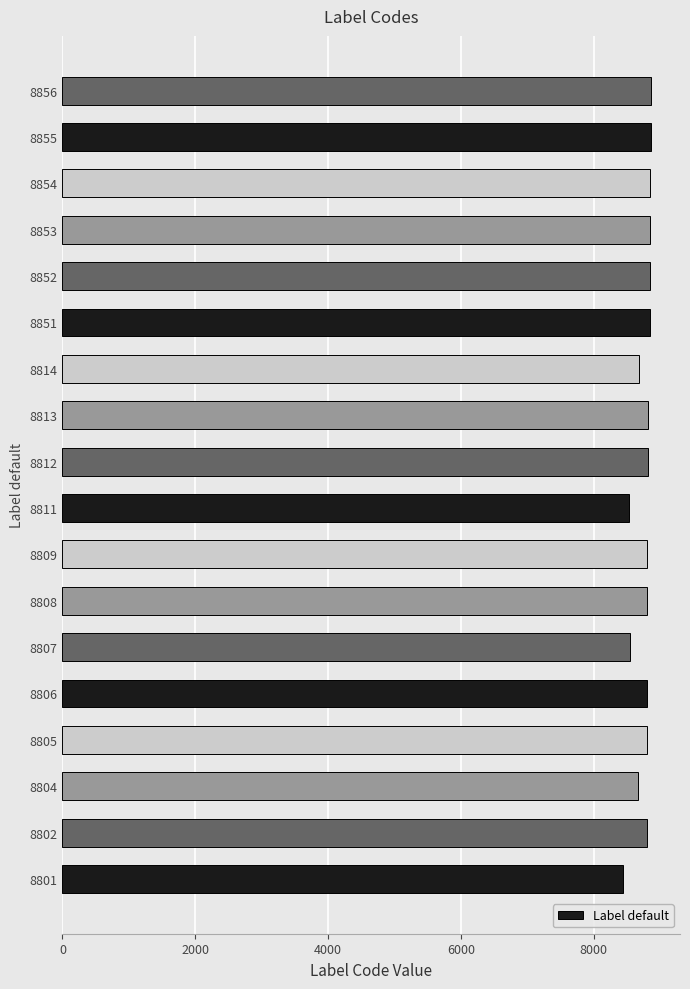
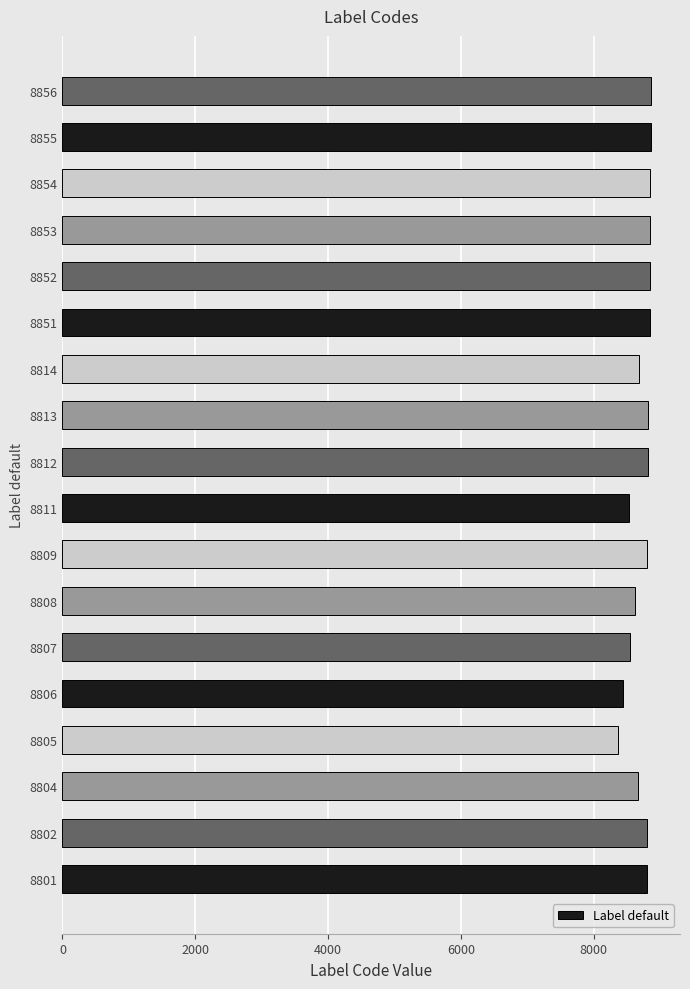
8808: 8800 -> 8600
8806: 8800 -> 8400
8805: 8800 -> 8400
8801: 8400 -> 8800
